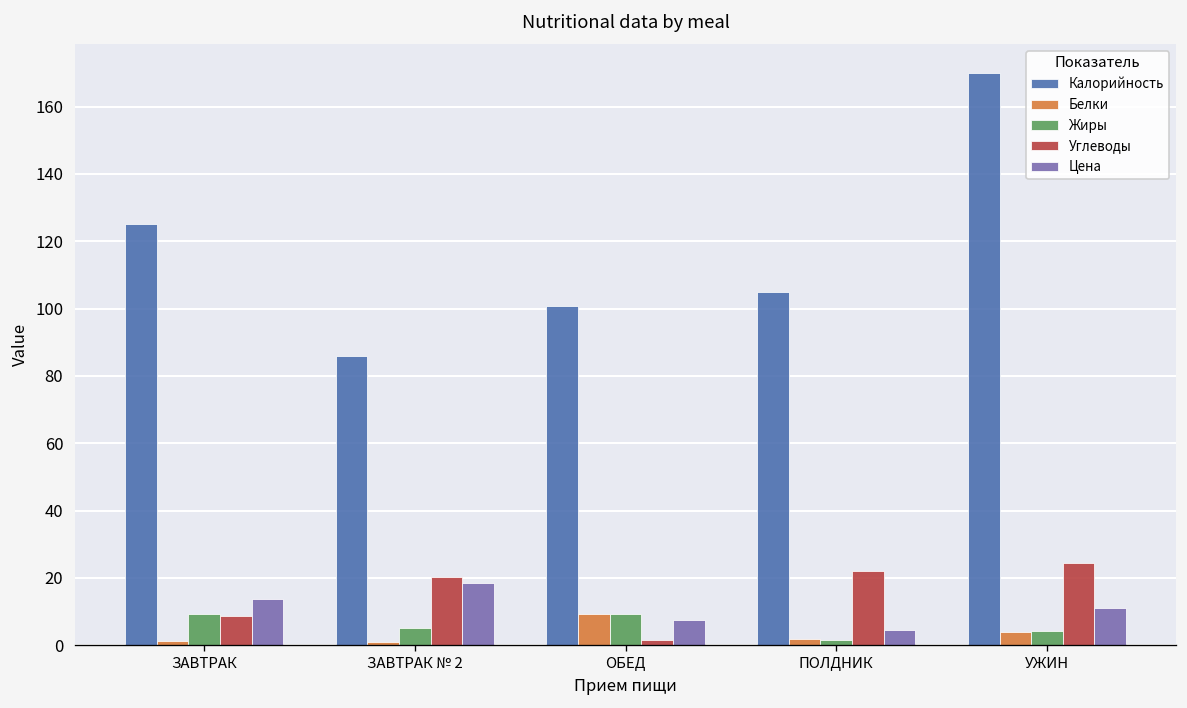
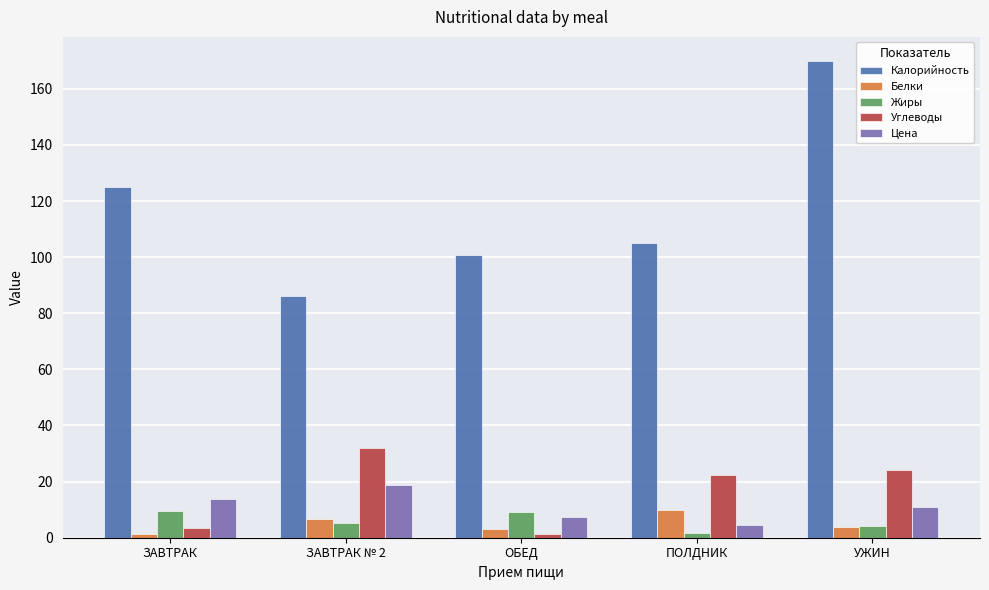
Углеводы, ЗАВТРАК: 9 -> 4
Белки, ЗАВТРАК № 2: 1 -> 7
Углеводы, ЗАВТРАК № 2: 20 -> 32
Белки, ОБЕД: 9 -> 3
Белки, ПОЛДНИК: 2 -> 10
